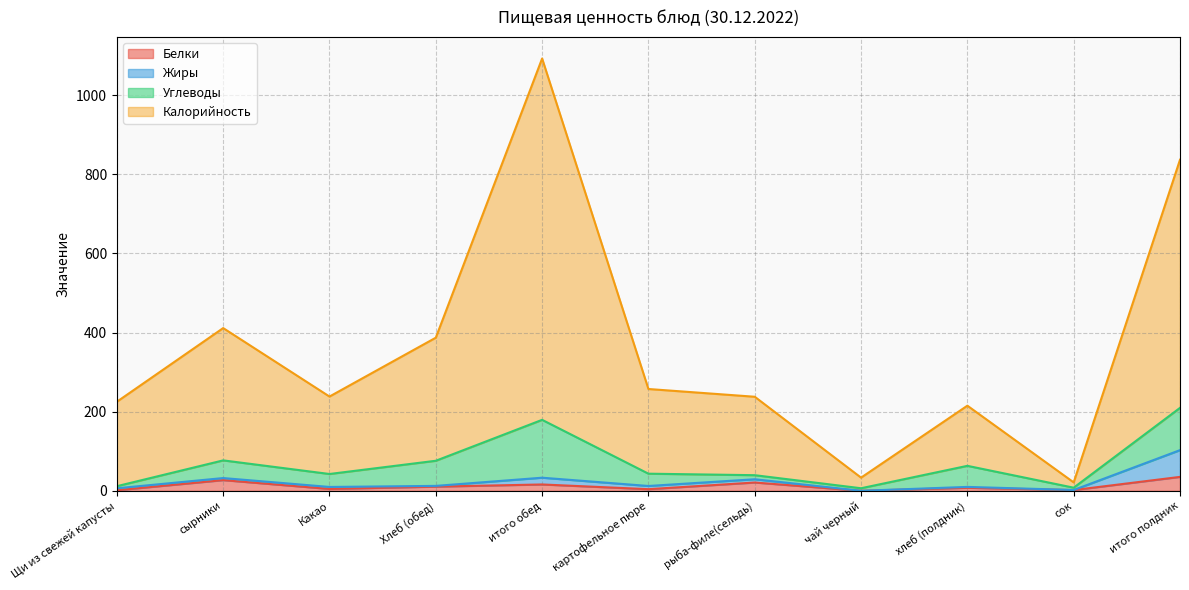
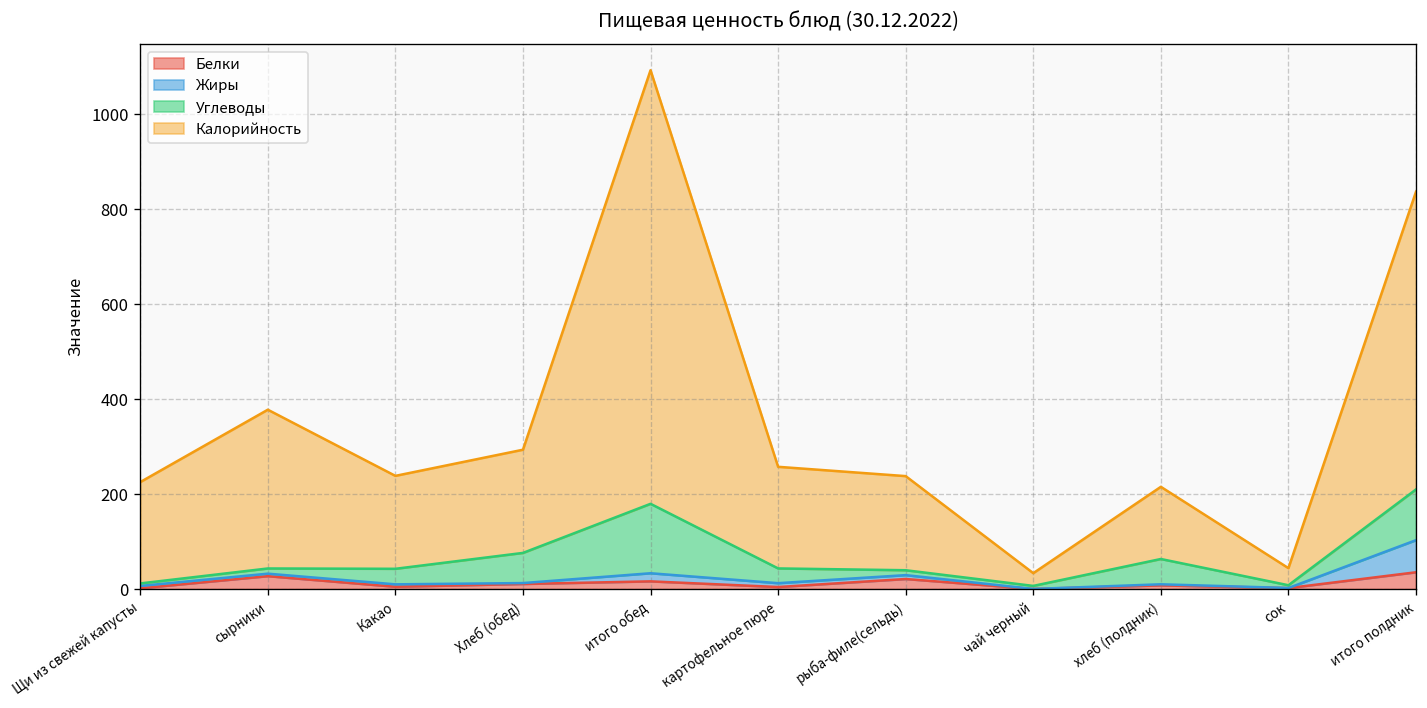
Углеводы, сырники: 40 -> 10
Калорийность, Хлеб (обед): 310 -> 220
Калорийность, сок: 10 -> 40
